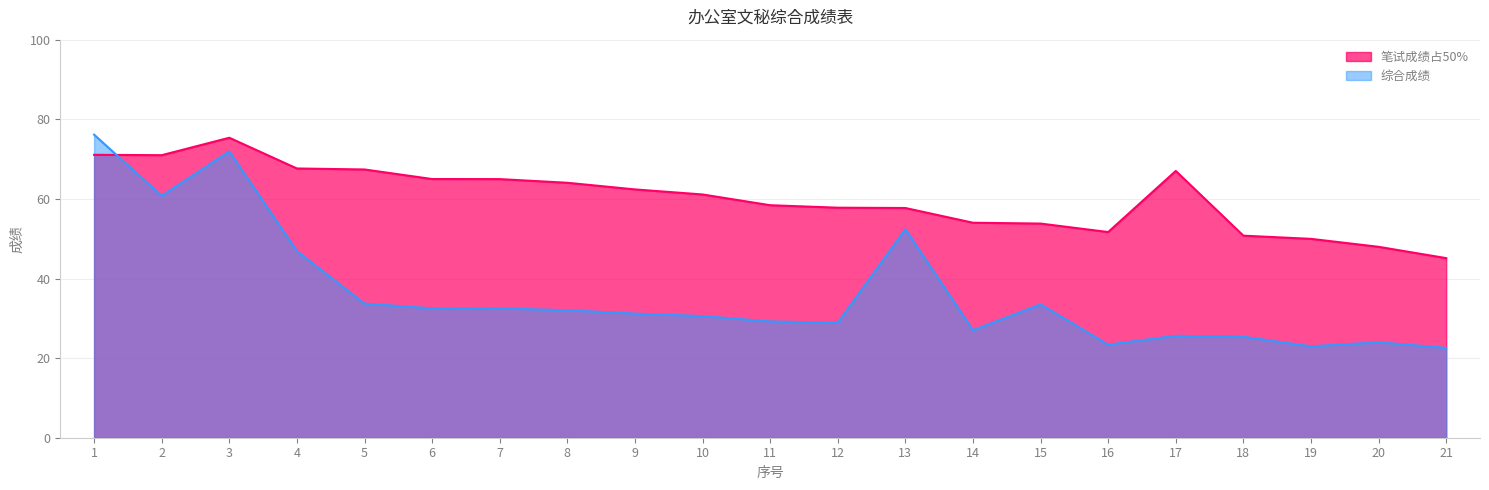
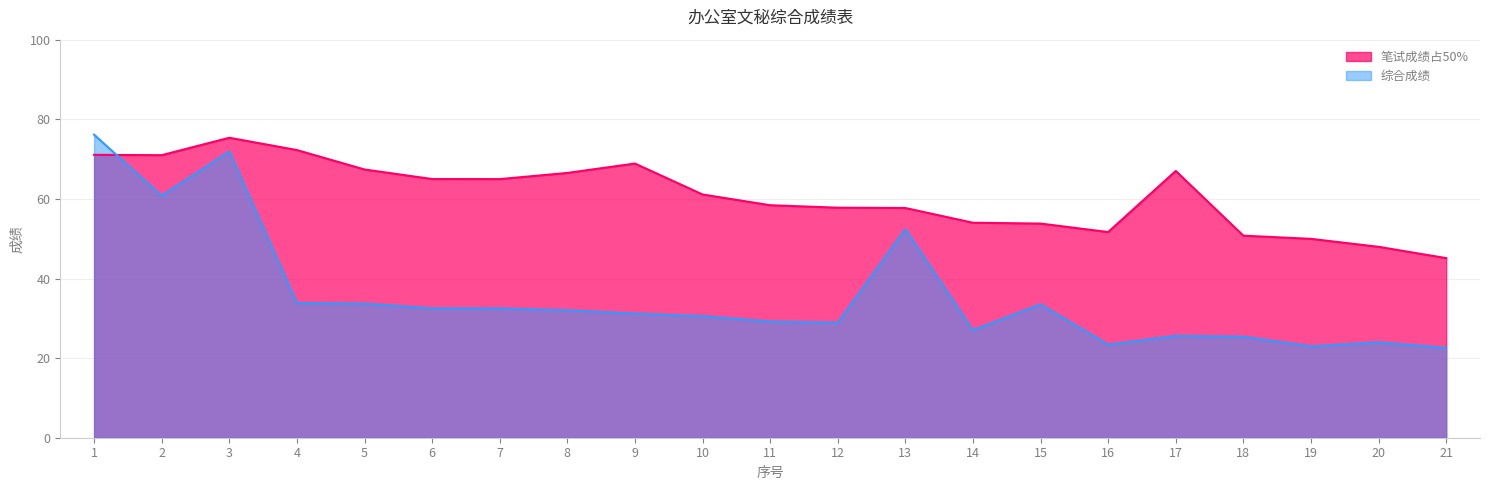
笔试成绩占50%, 4: 68 -> 72
综合成绩, 4: 47 -> 34
笔试成绩占50%, 8: 64 -> 67
笔试成绩占50%, 9: 62 -> 69
